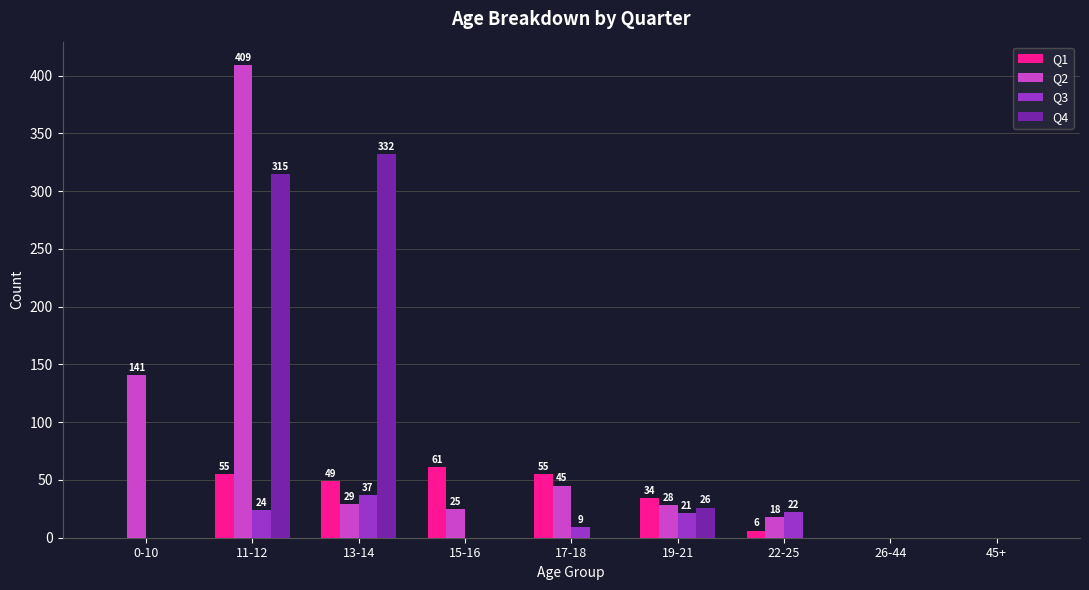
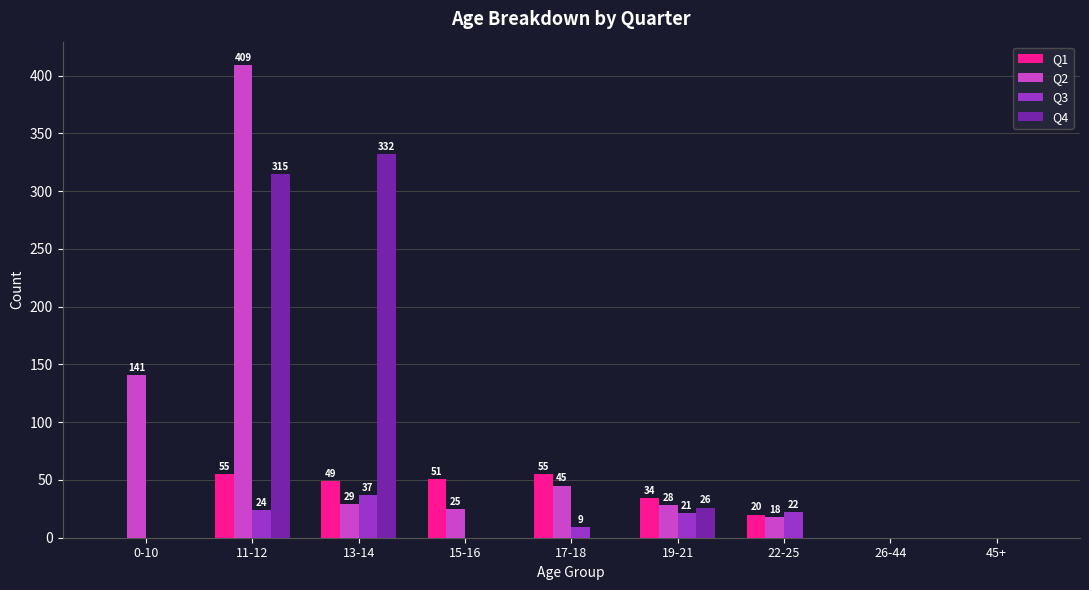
Q1, 15-16: 61 -> 51
Q1, 22-25: 6 -> 20
